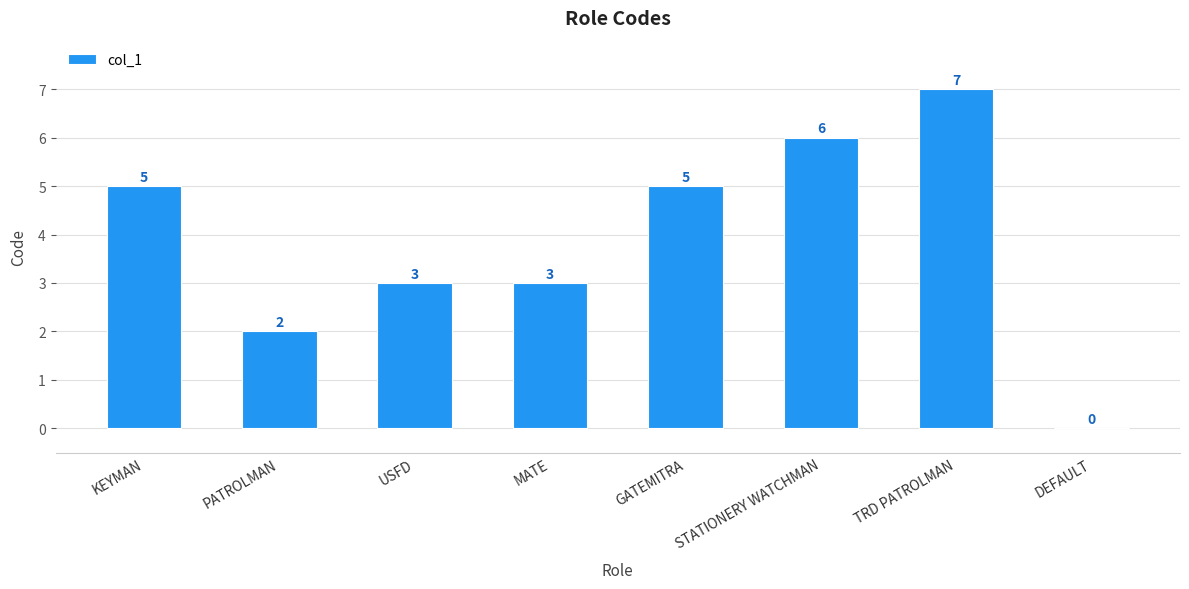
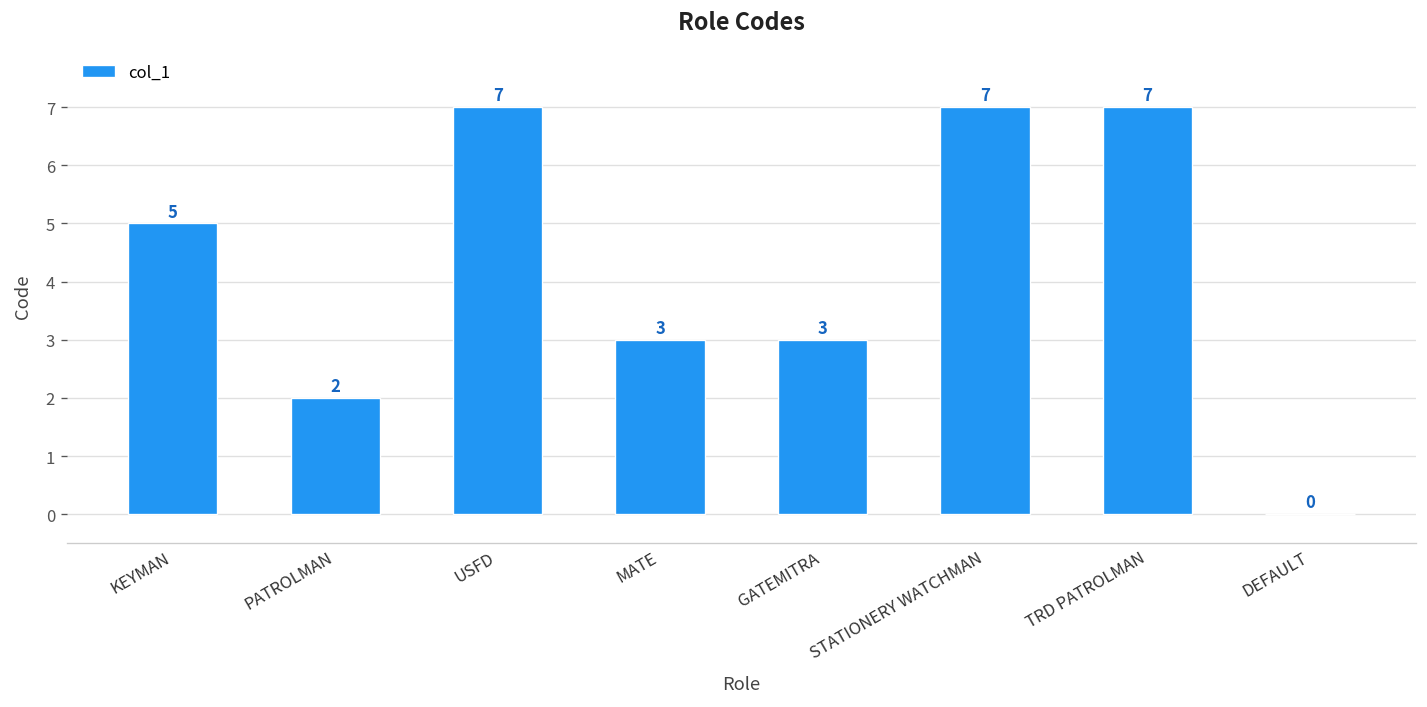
USFD: 3 -> 7
GATEMITRA: 5 -> 3
STATIONERY WATCHMAN: 6 -> 7
